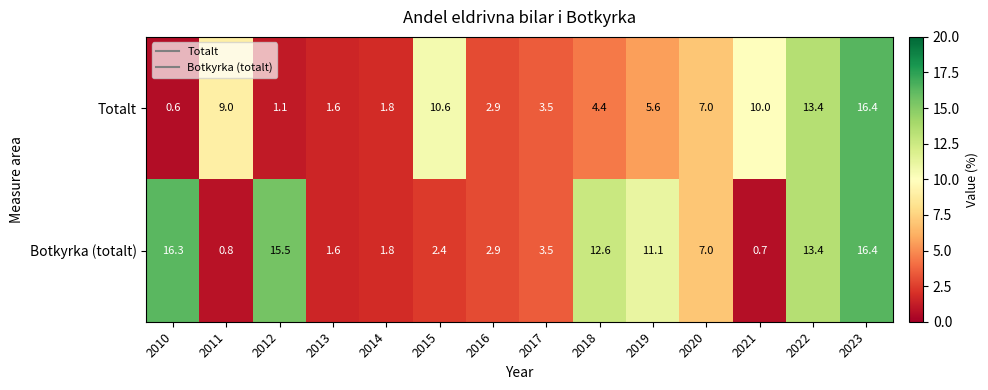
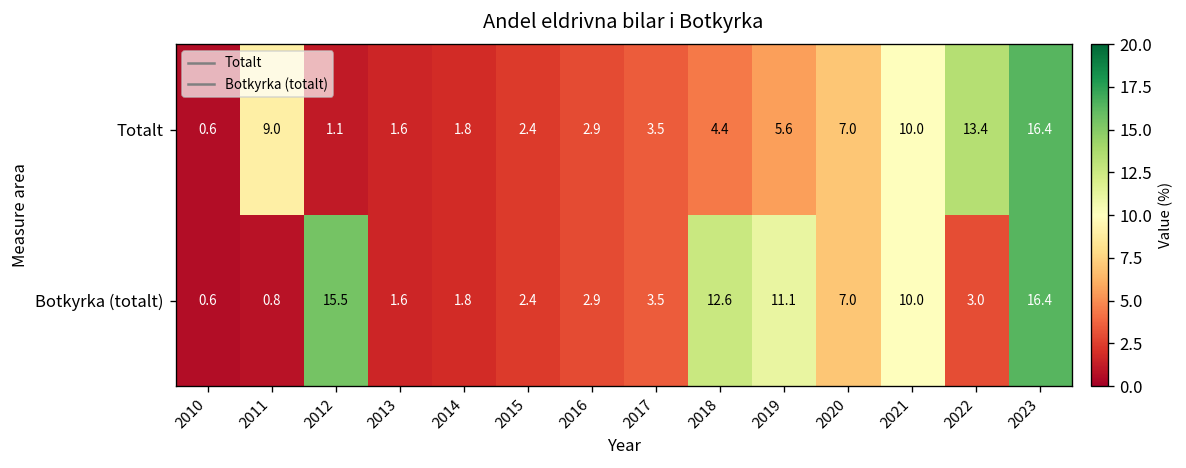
Totalt, 2015: 10.6 -> 2.4
Botkyrka (totalt), 2010: 16.3 -> 0.6
Botkyrka (totalt), 2021: 0.7 -> 10.0
Botkyrka (totalt), 2022: 13.4 -> 3.0
